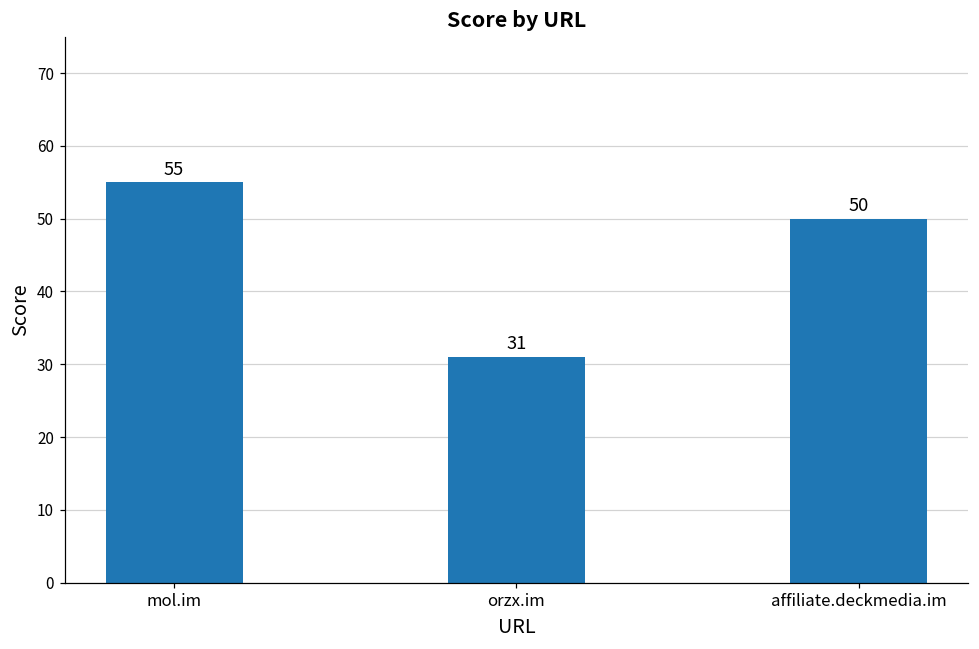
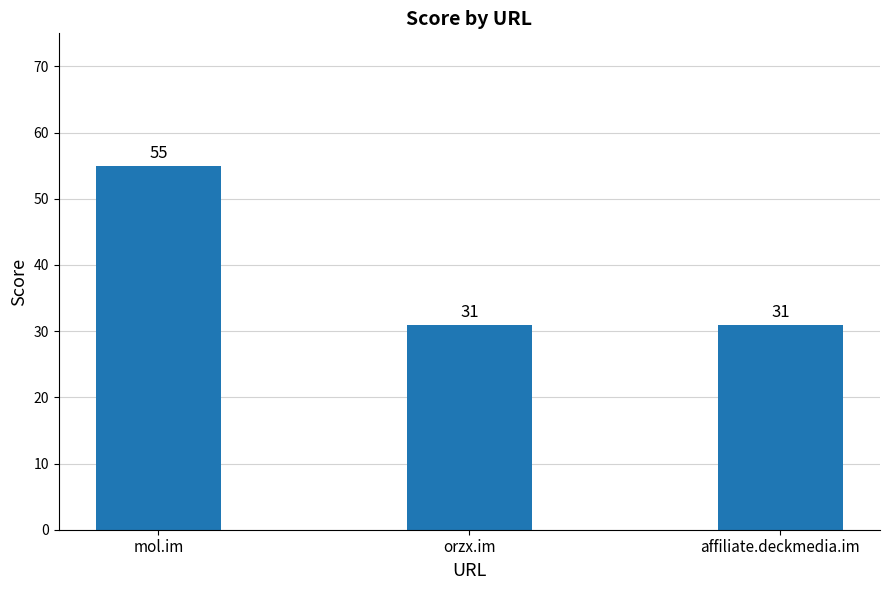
affiliate.deckmedia.im: 50 -> 31
